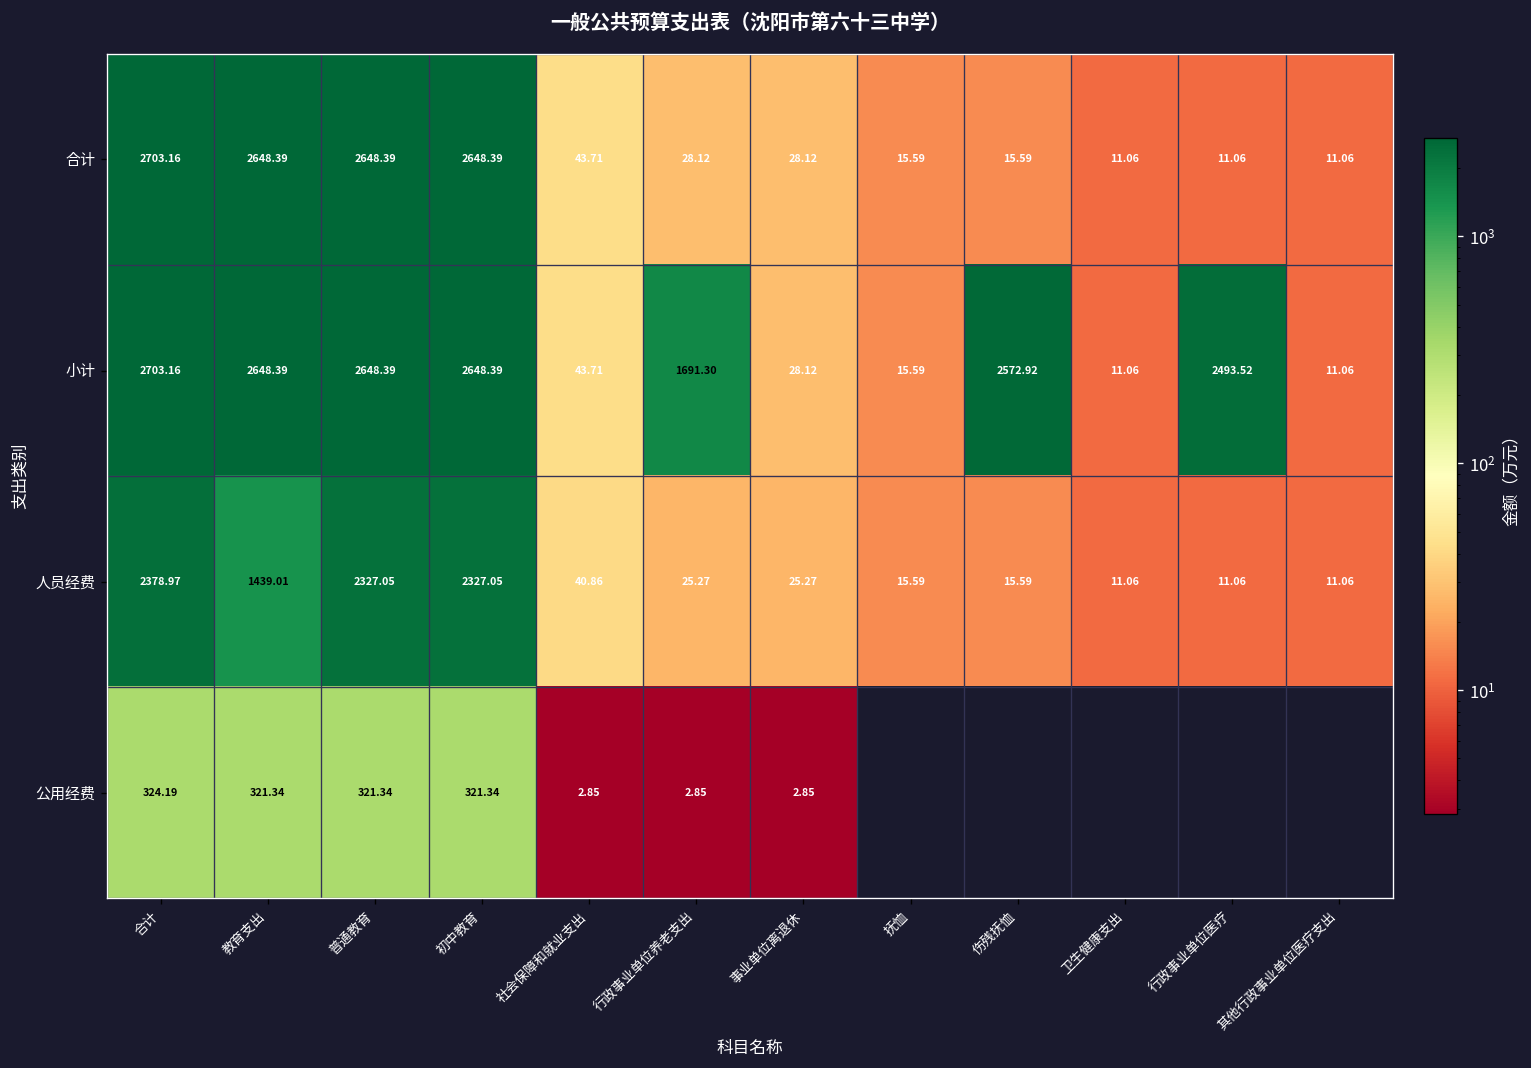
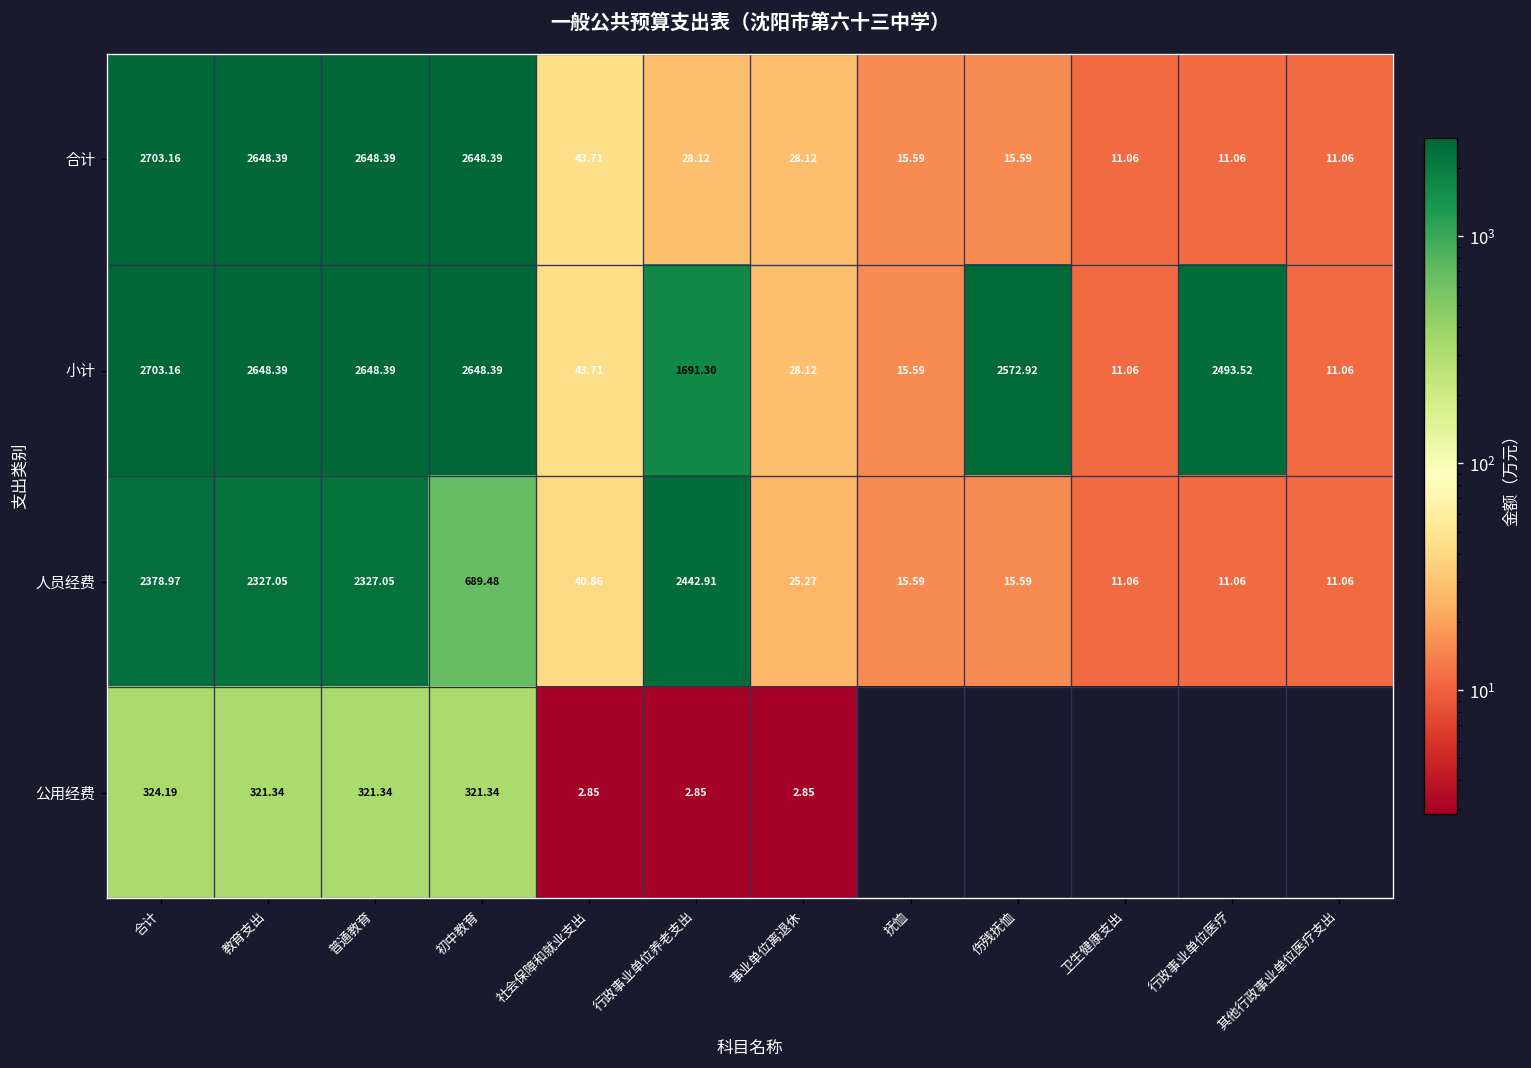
人员经费, 教育支出: 1439.01 -> 2327.05
人员经费, 初中教育: 2327.05 -> 689.48
人员经费, 行政事业单位养老支出: 25.27 -> 2442.91
